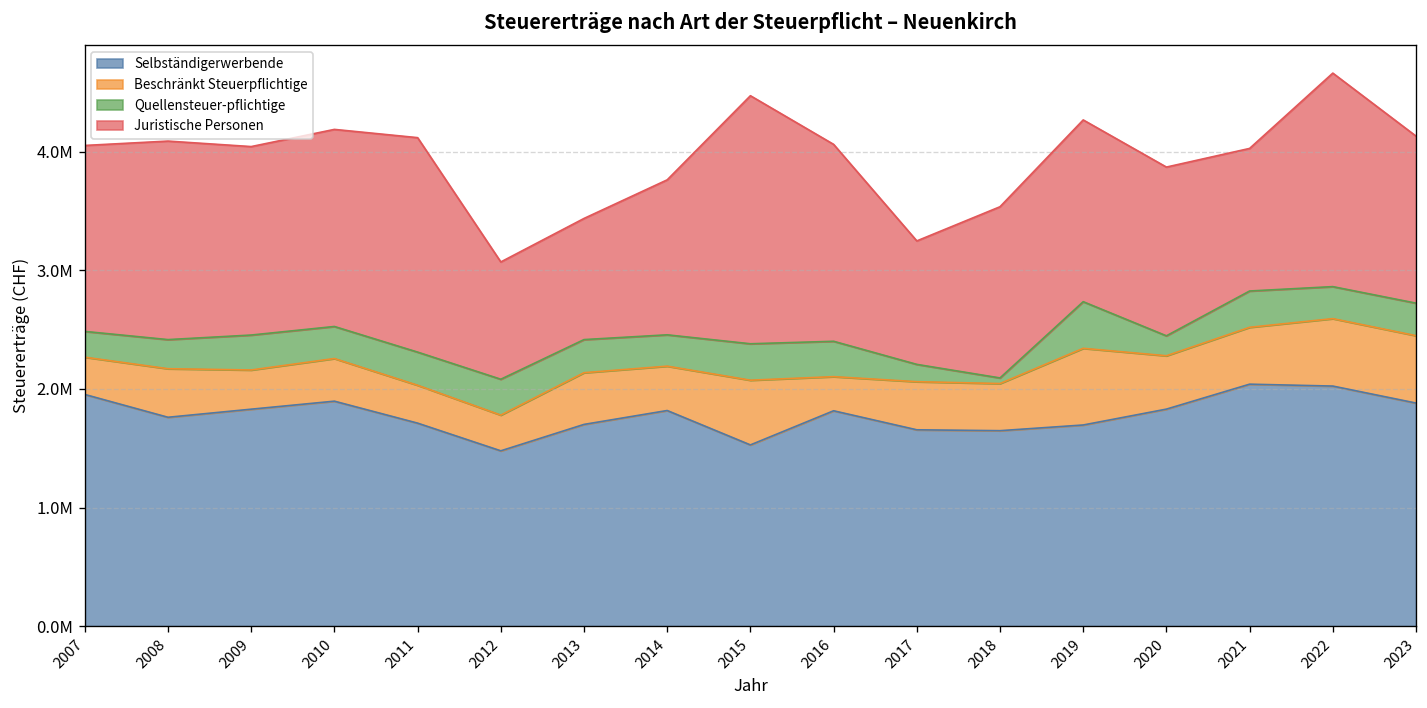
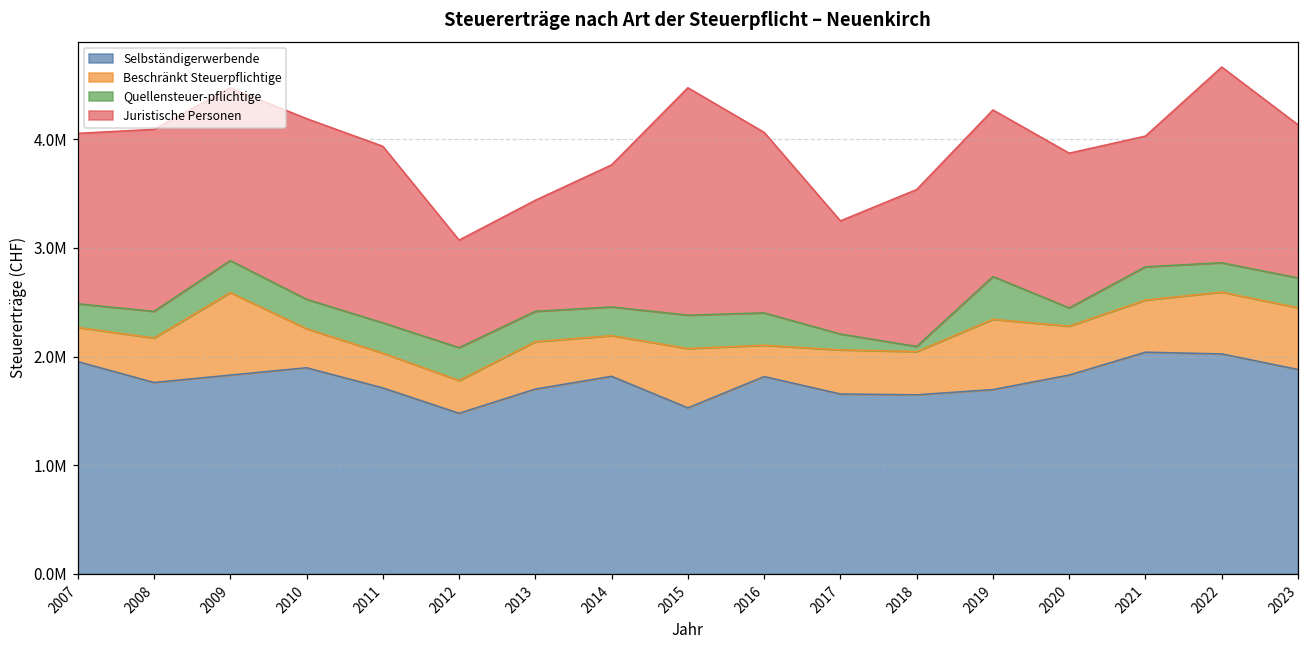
Beschränkt Steuerpflichtige, 2009: 300000 -> 800000
Juristische Personen, 2011: 1800000 -> 1600000
